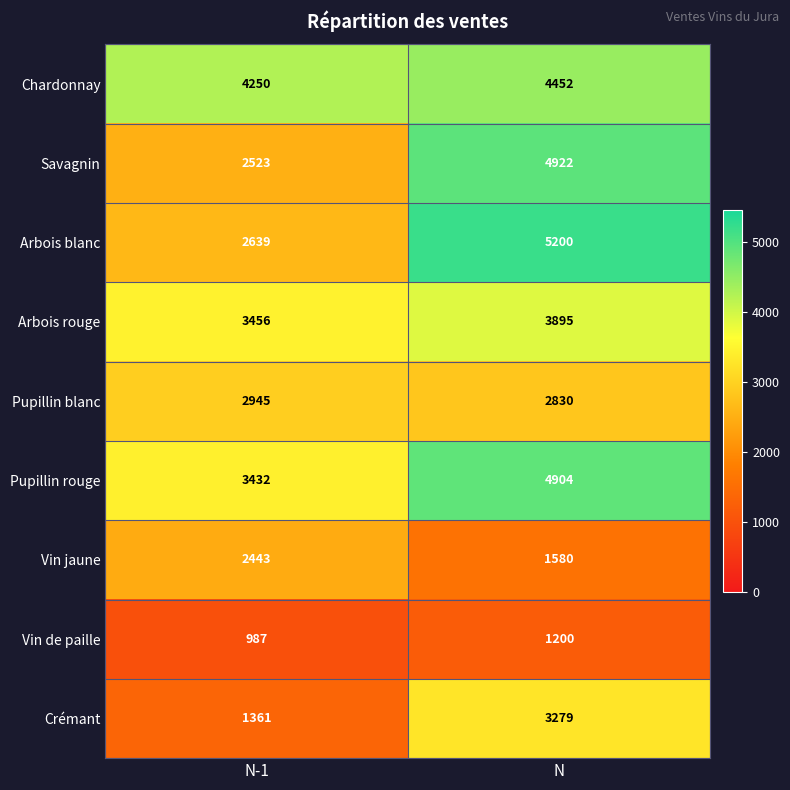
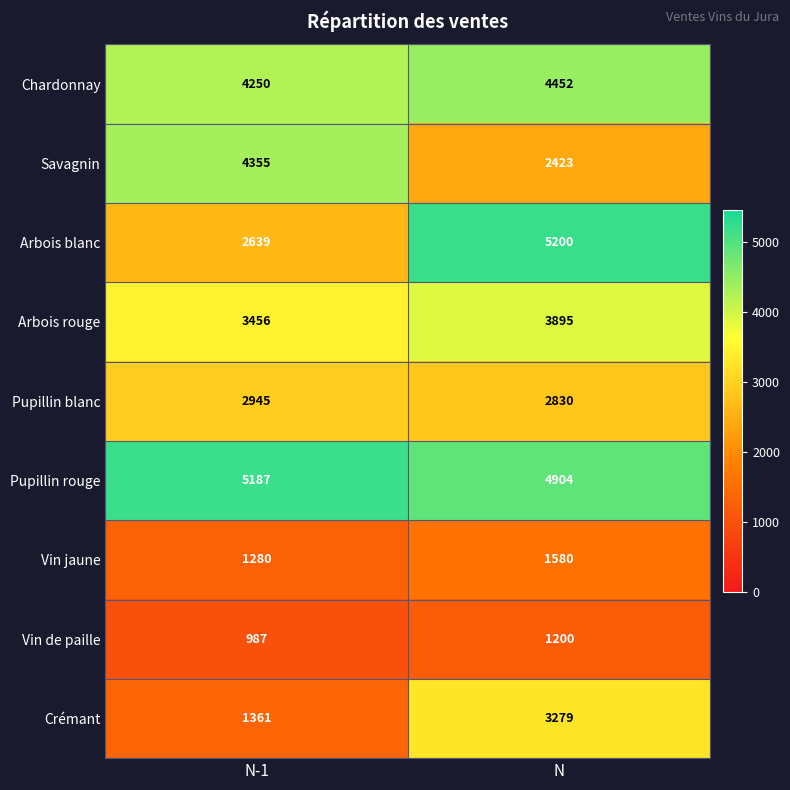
Savagnin, N-1: 2523 -> 4355
Savagnin, N: 4922 -> 2423
Pupillin rouge, N-1: 3432 -> 5187
Vin jaune, N-1: 2443 -> 1280
